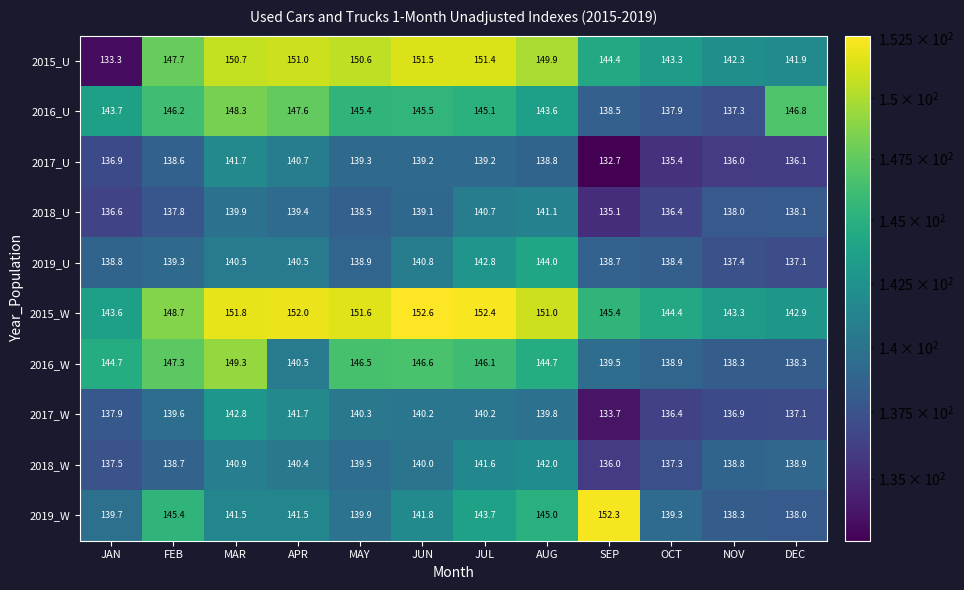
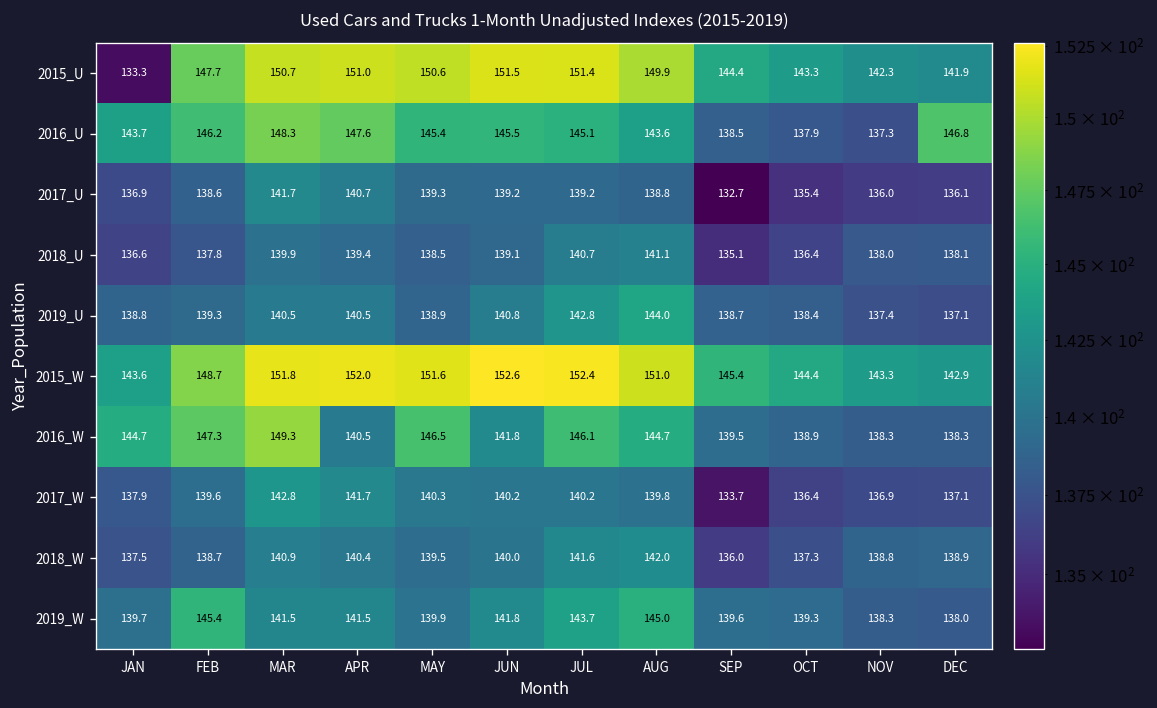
2016_W, JUN: 146.6 -> 141.8
2019_W, SEP: 152.3 -> 139.6
